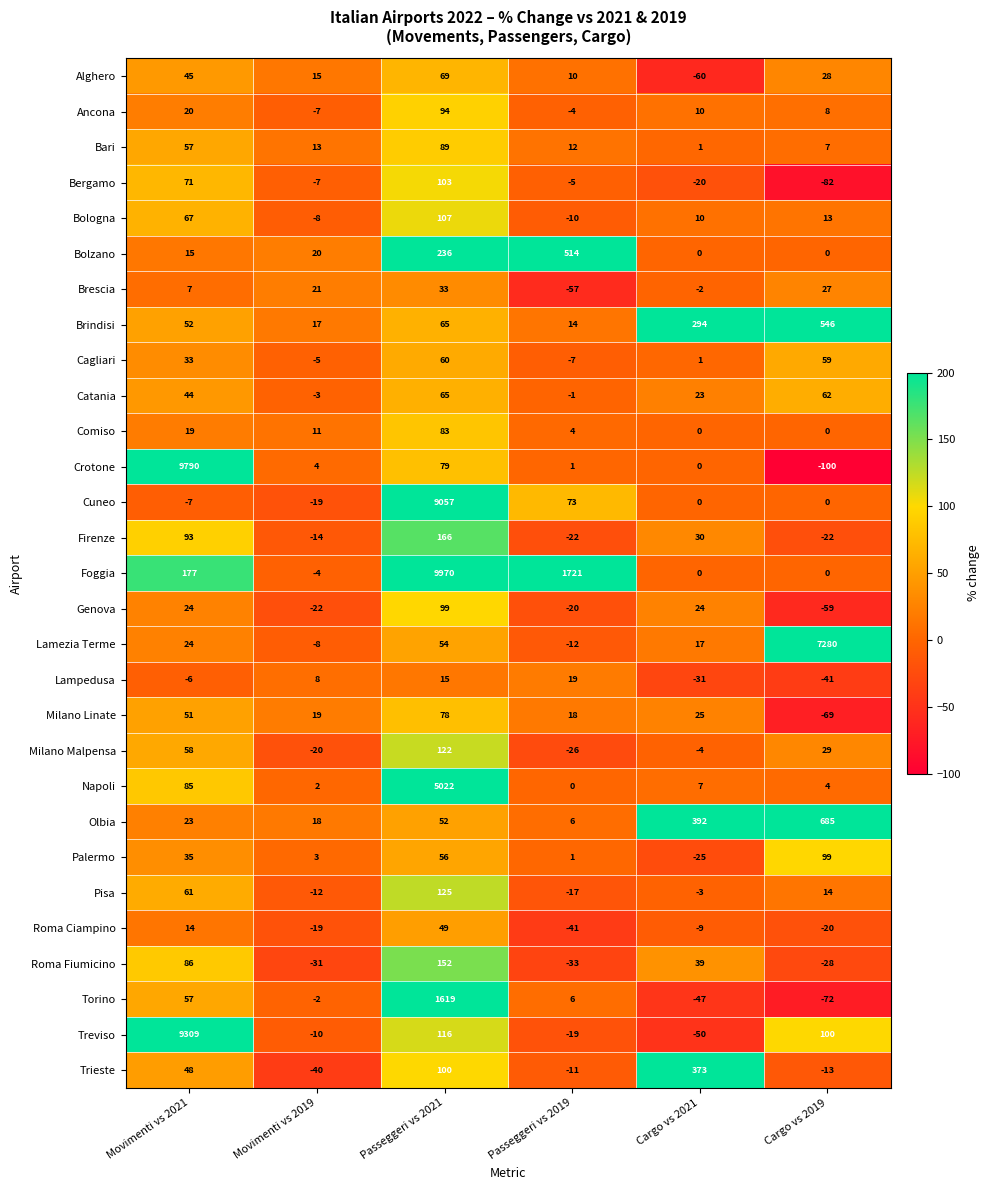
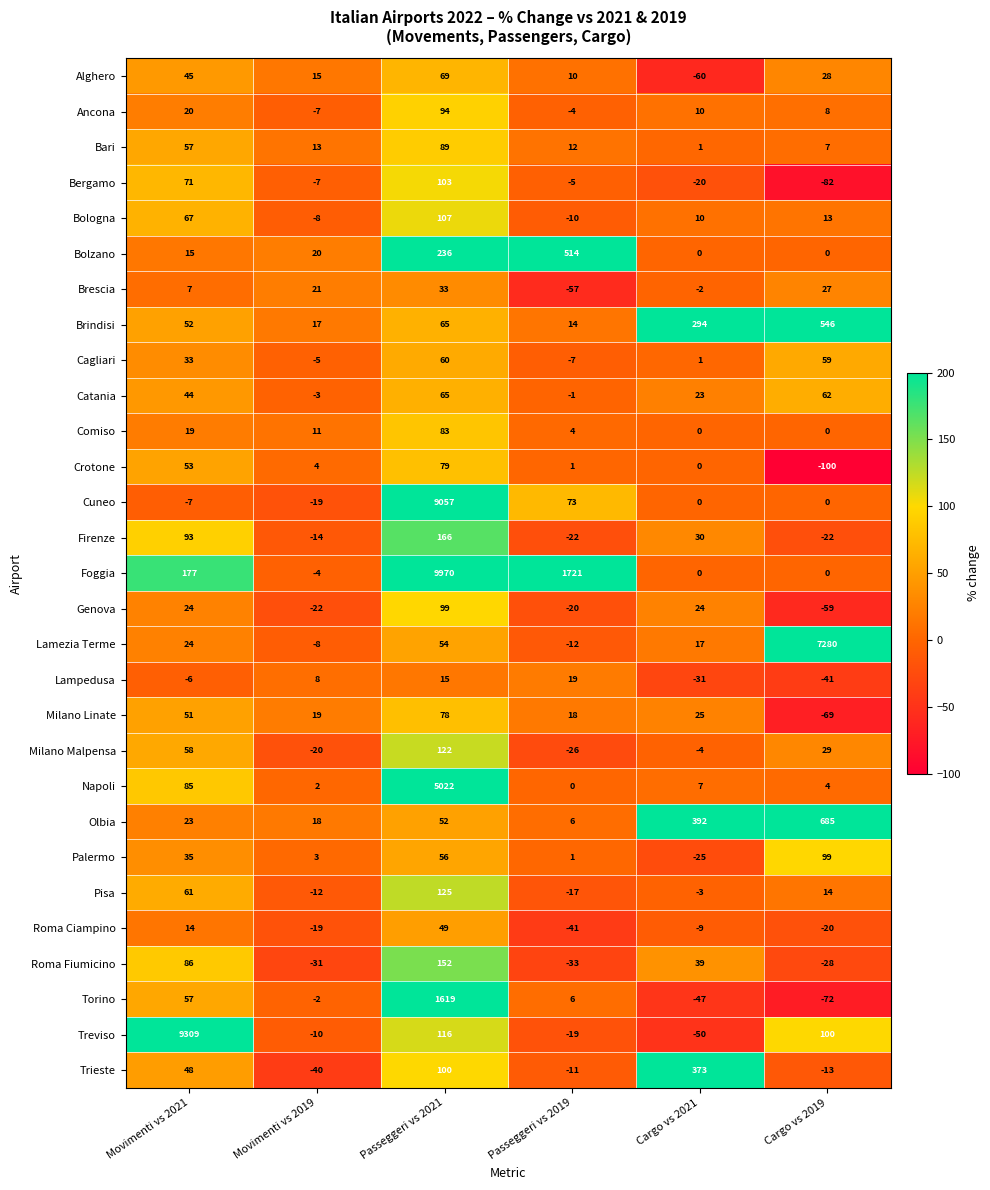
Crotone, Movimenti vs 2021: 9790 -> 53
